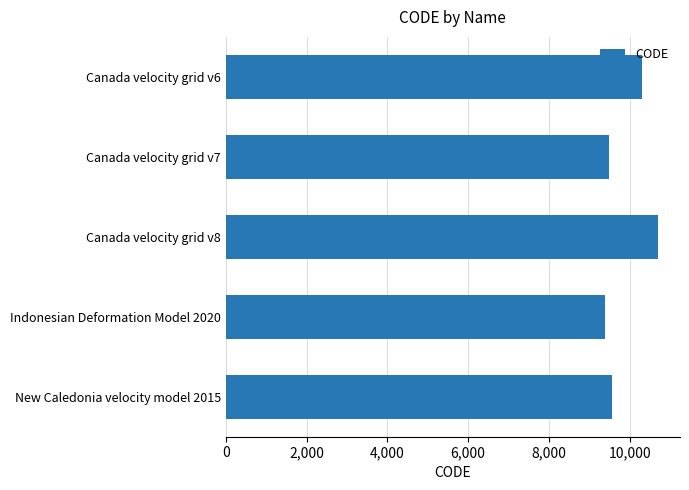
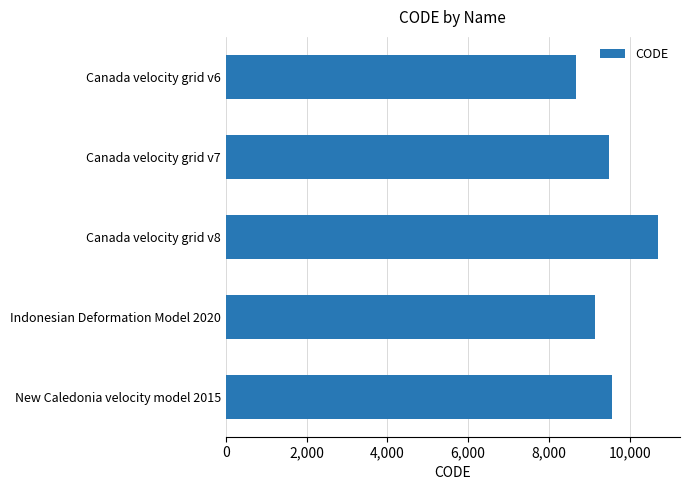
Canada velocity grid v6: 10,300 -> 8,700
Indonesian Deformation Model 2020: 9,400 -> 9,100
